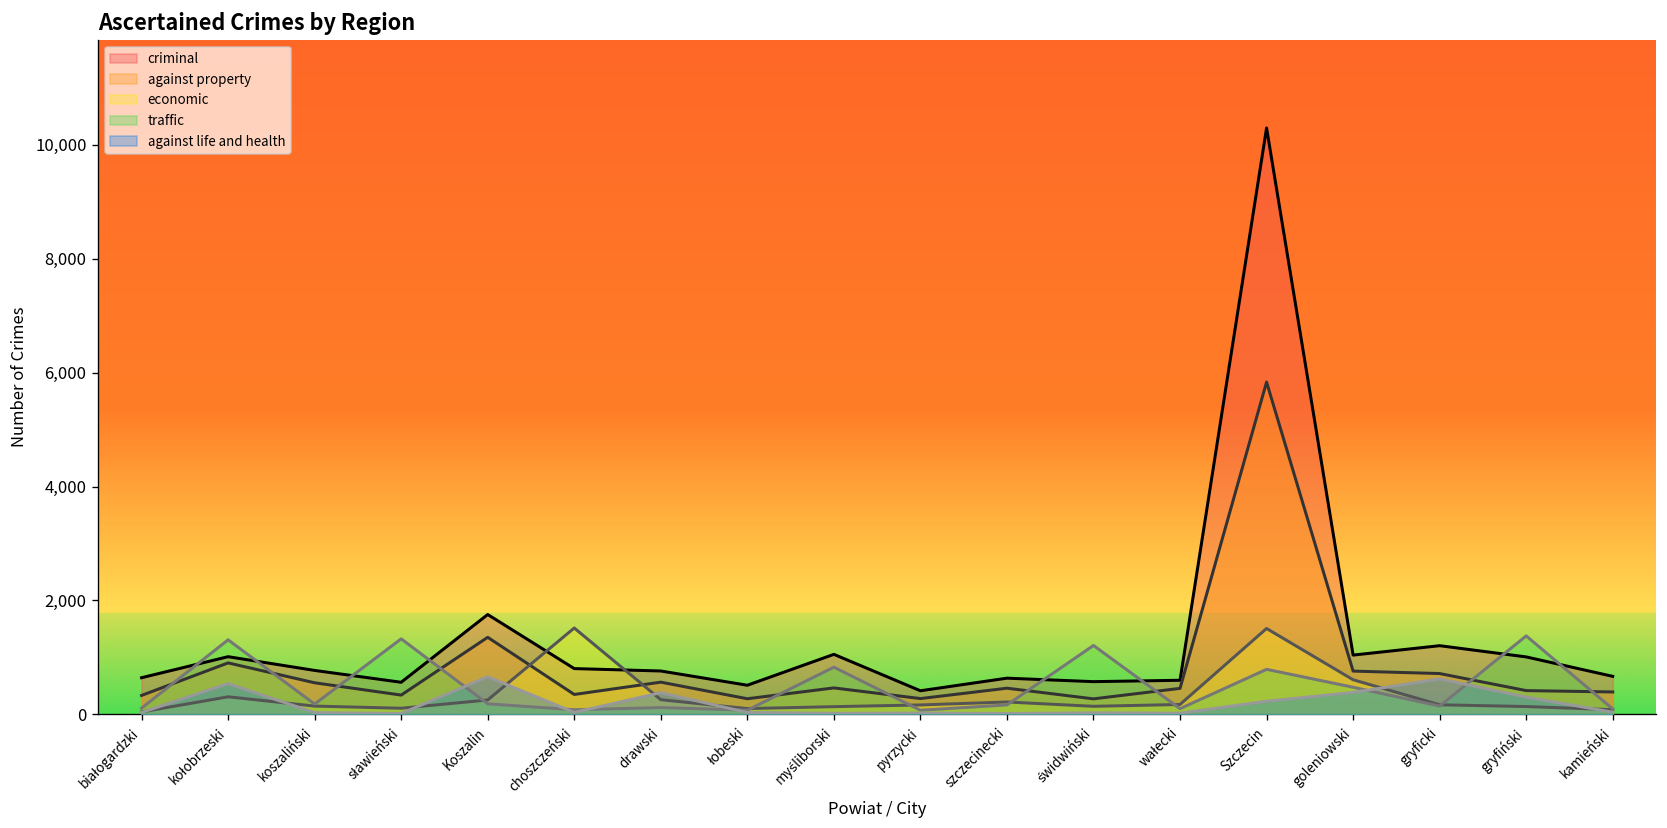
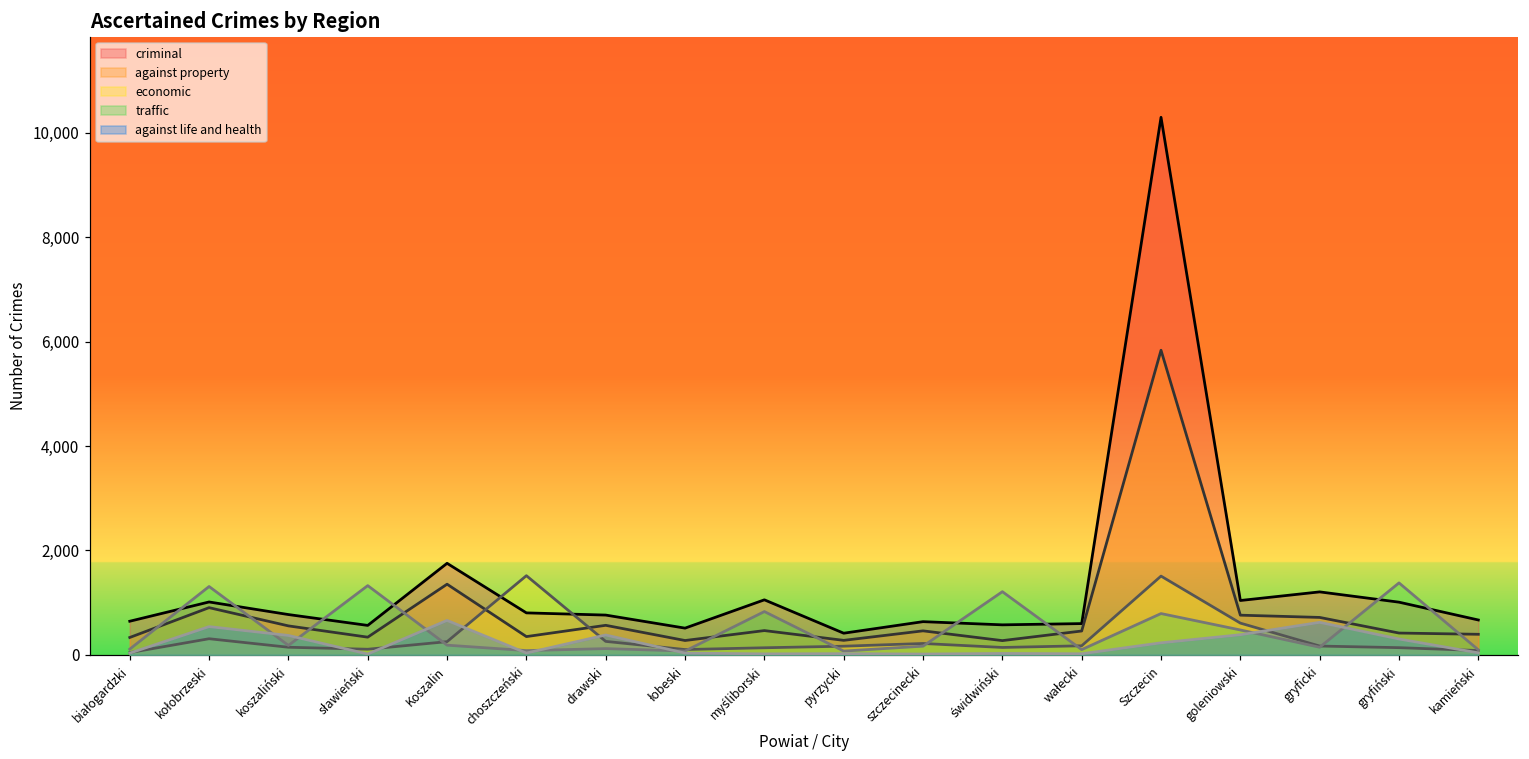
against life and health, koszaliński: 0 -> 400
